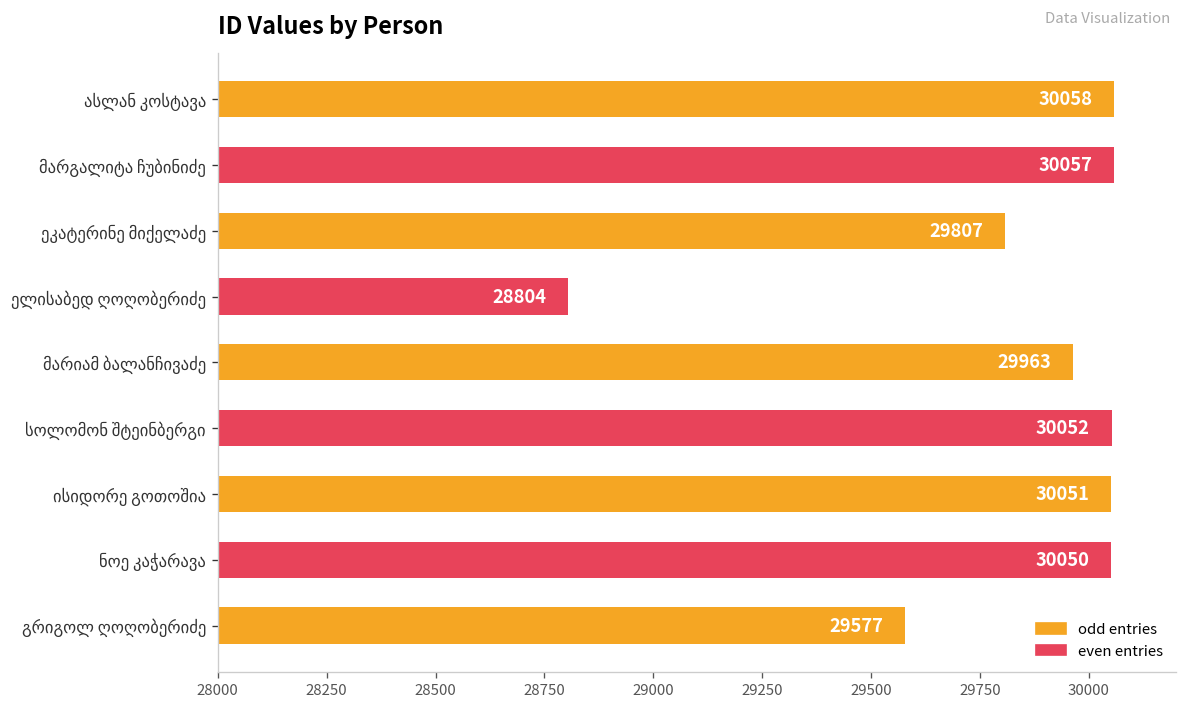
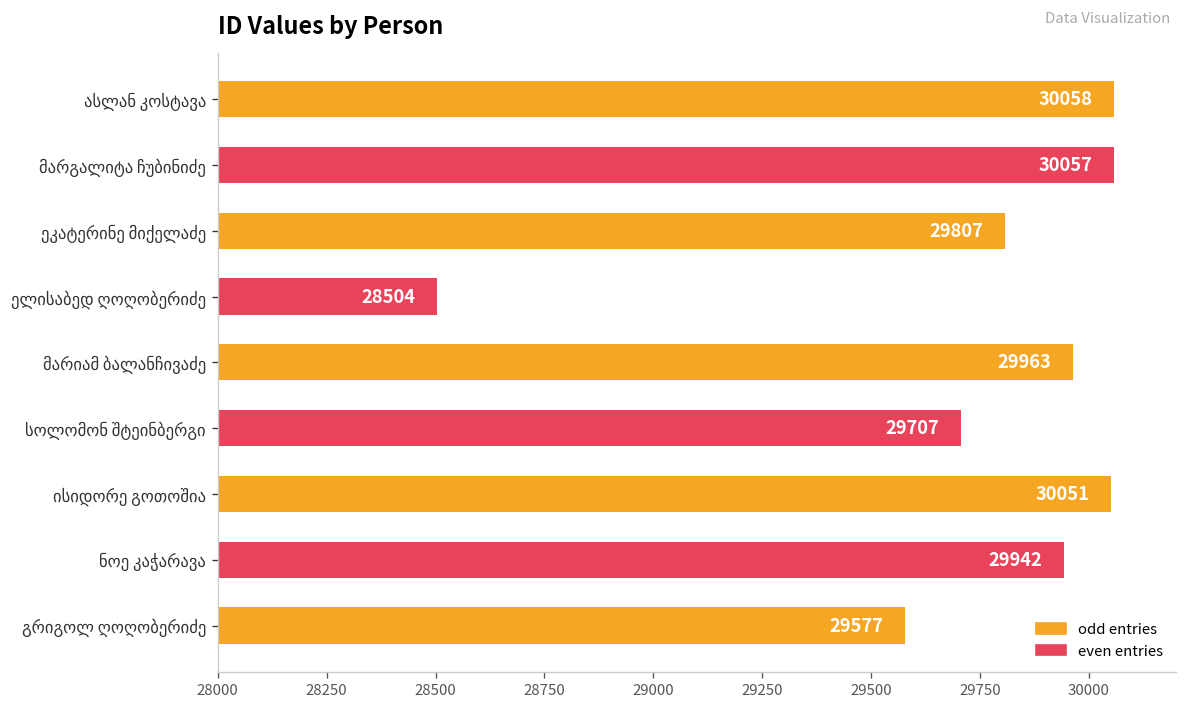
ელისაბედ ღოღობერიძე: 28804 -> 28504
სოლომონ შტეინბერგი: 30052 -> 29707
ნოე კაჭარავა: 30050 -> 29942
